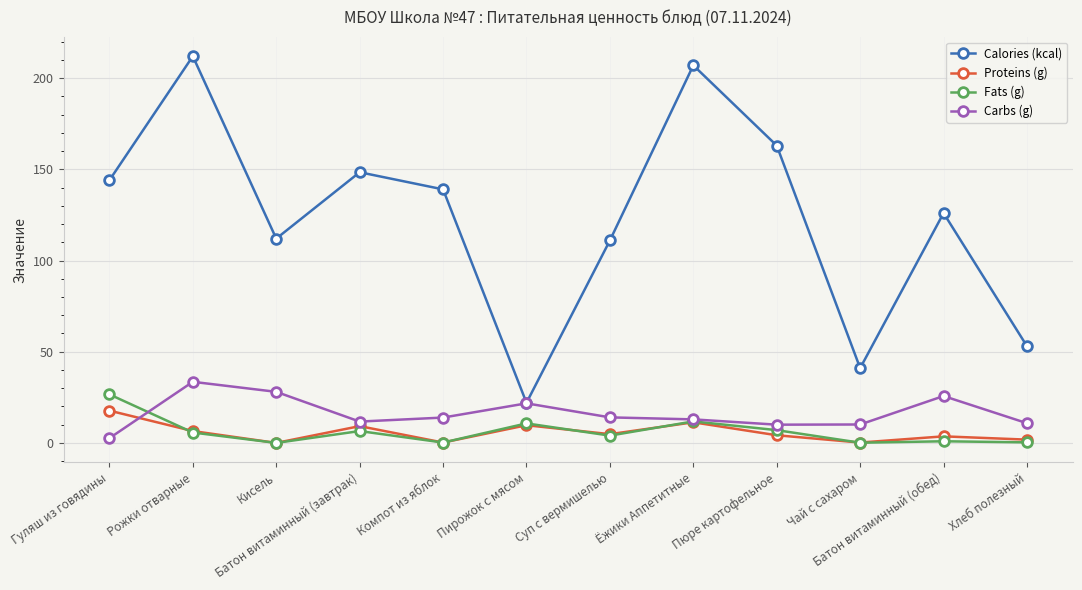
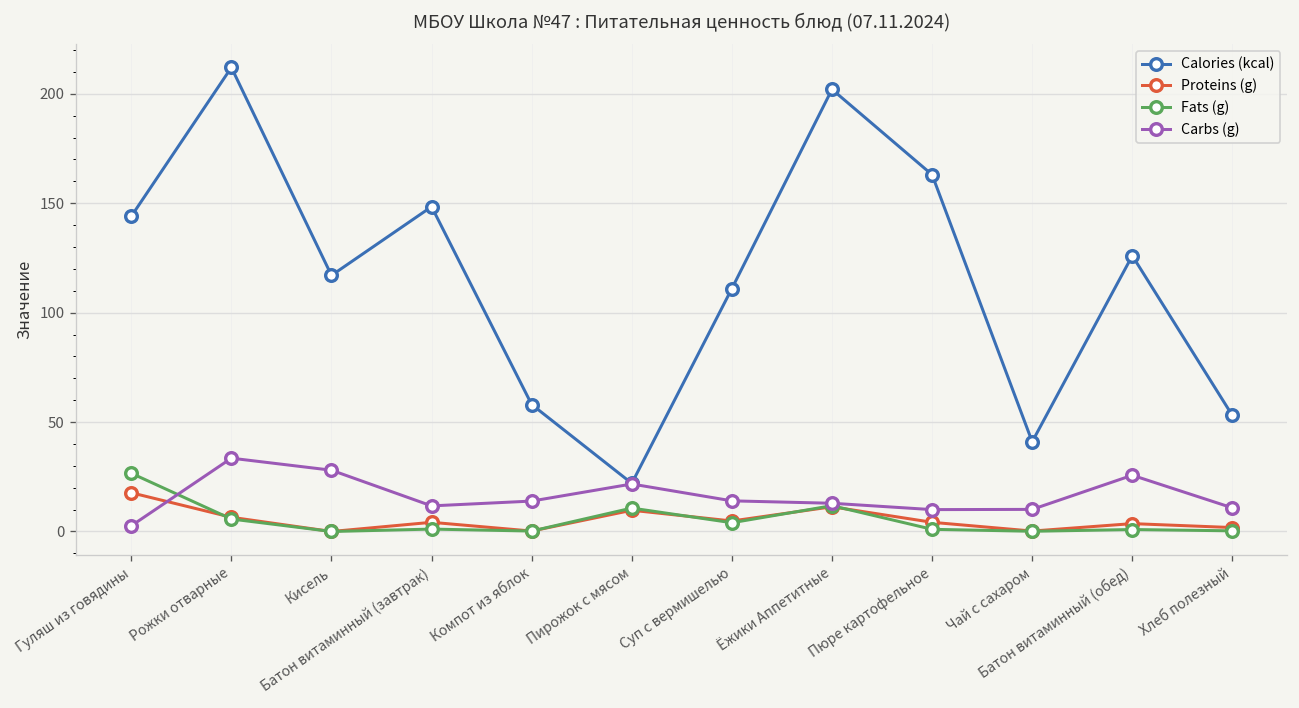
Calories (kcal), Кисель: 112 -> 117
Proteins (g), Батон витаминный (завтрак): 9 -> 4
Fats (g), Батон витаминный (завтрак): 7 -> 1
Calories (kcal), Компот из яблок: 139 -> 58
Calories (kcal), Ёжики Аппетитные: 207 -> 202
Fats (g), Пюре картофельное: 7 -> 1
